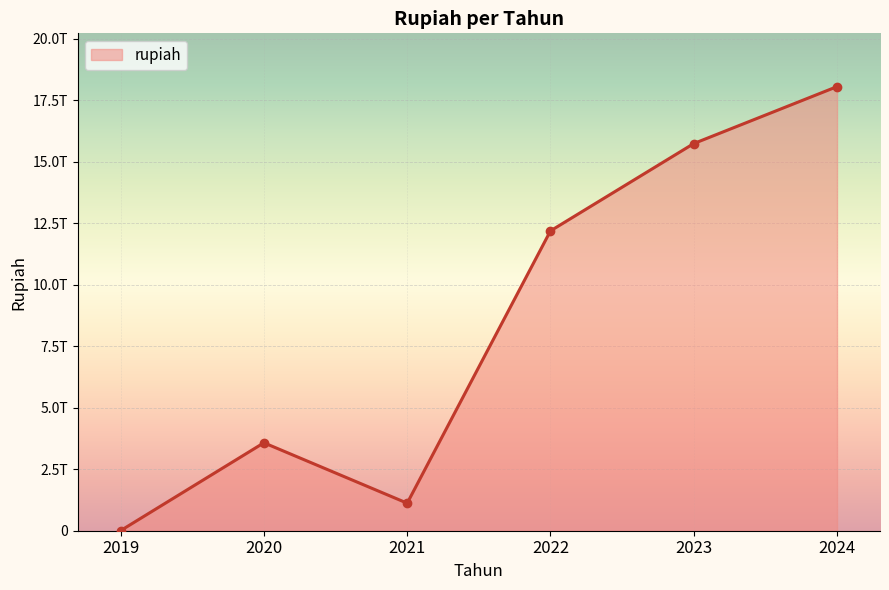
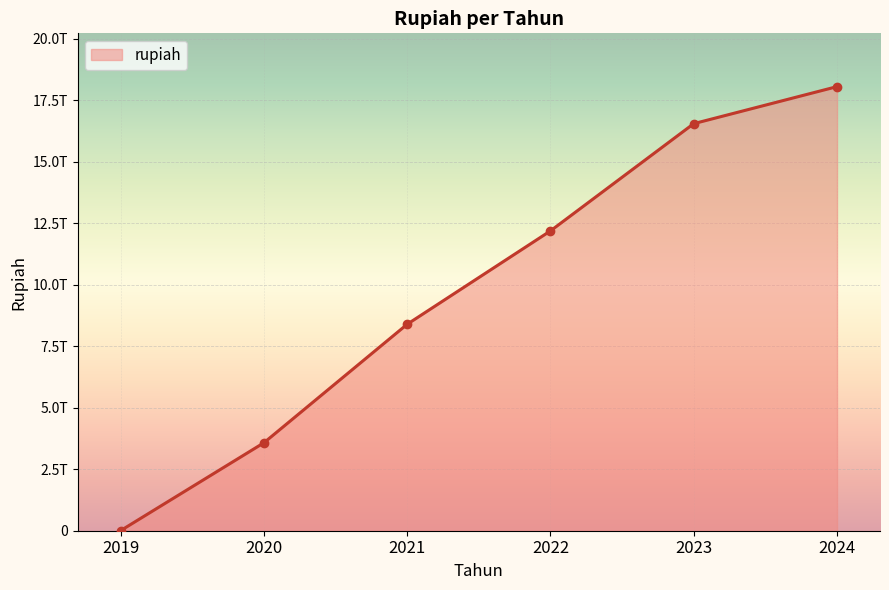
2021: 1.1T -> 8.4T
2023: 15.7T -> 16.5T
